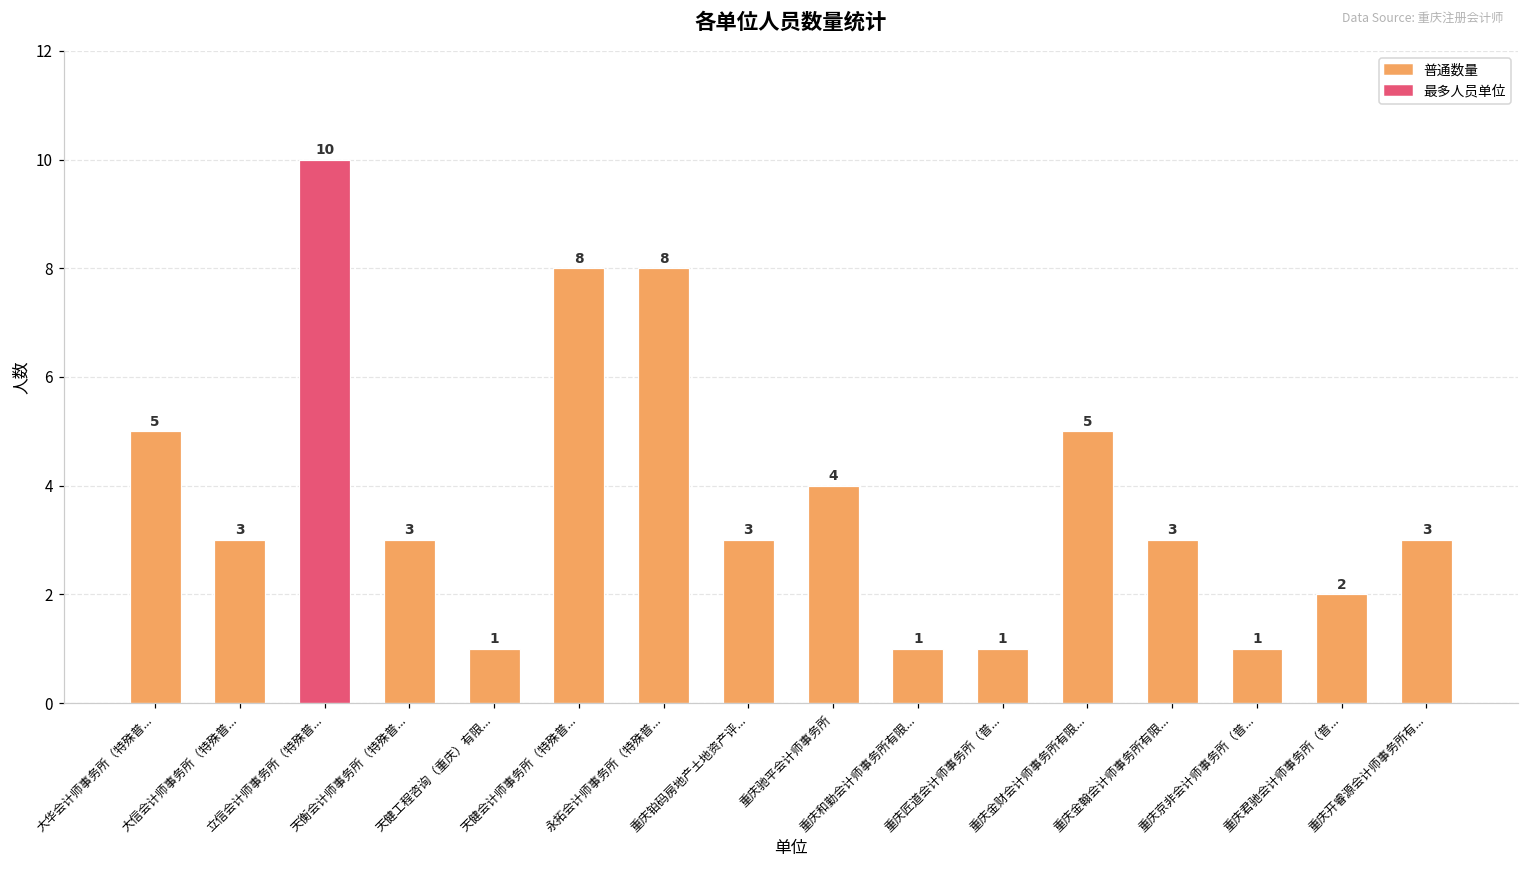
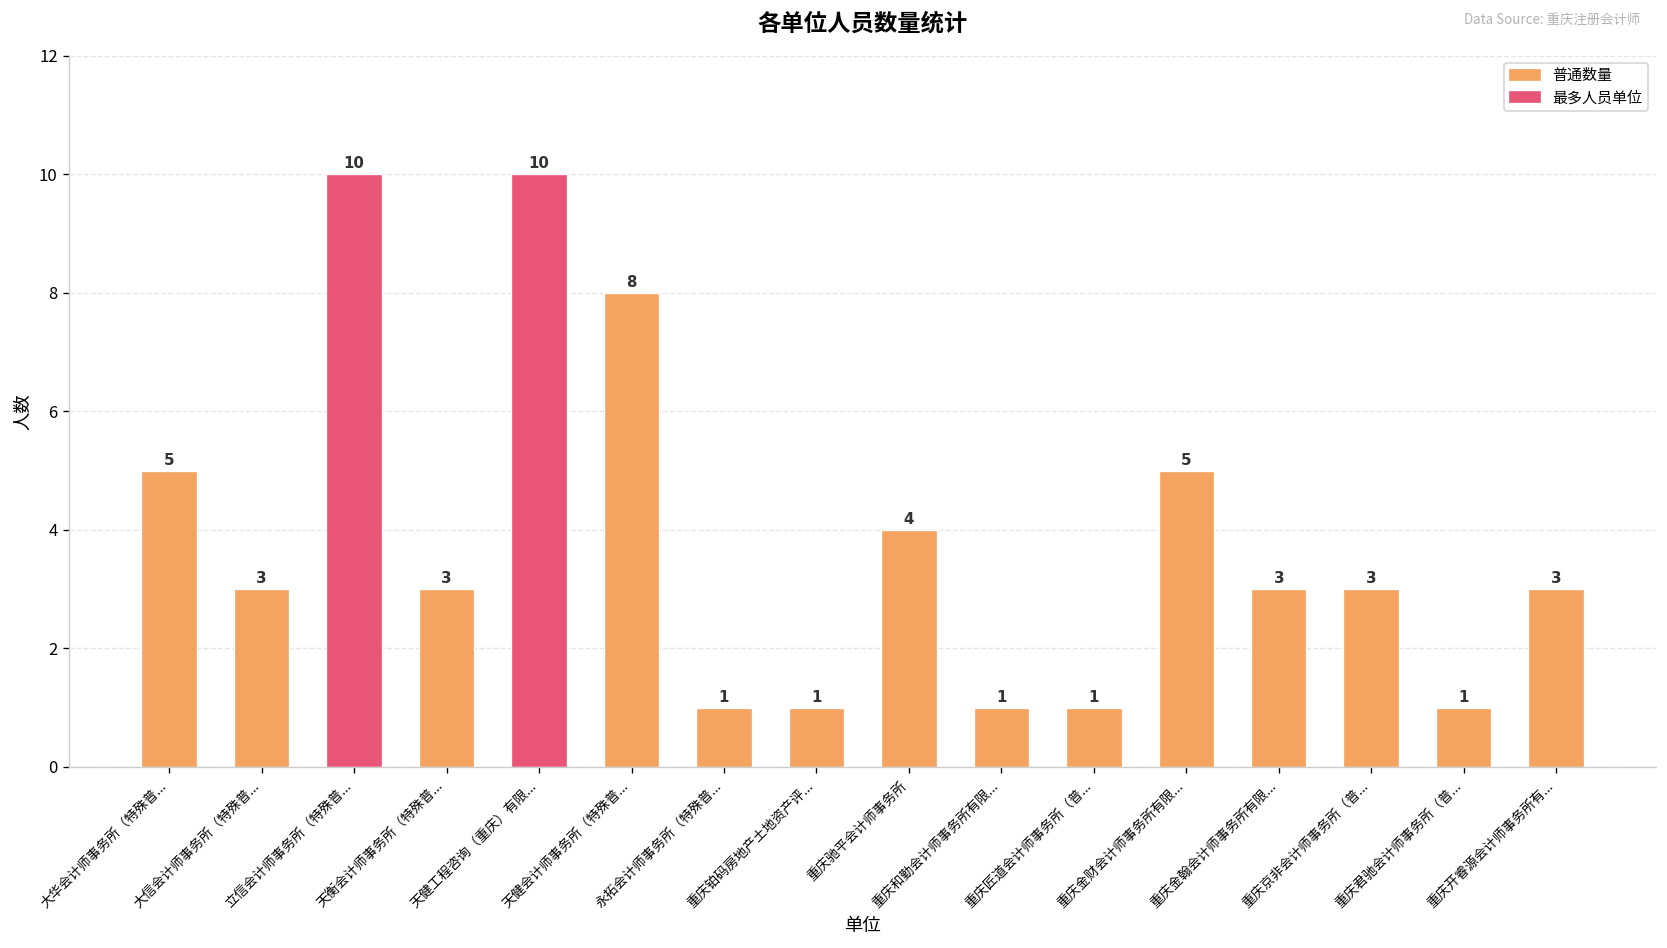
天健工程咨询（重庆）有限...: 1 -> 10
永拓会计师事务所（特殊普...: 8 -> 1
重庆铂码房地产土地资产评...: 3 -> 1
重庆京非会计师事务所（普...: 1 -> 3
重庆君驰会计师事务所（普...: 2 -> 1
